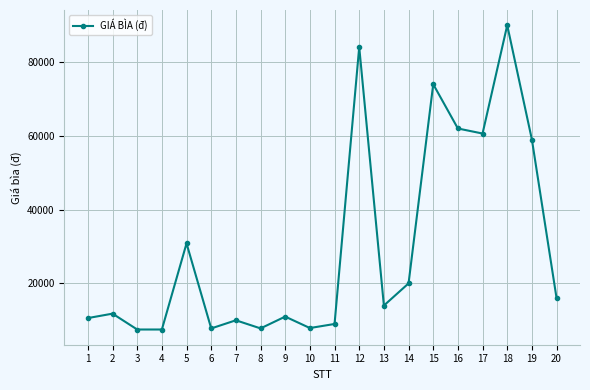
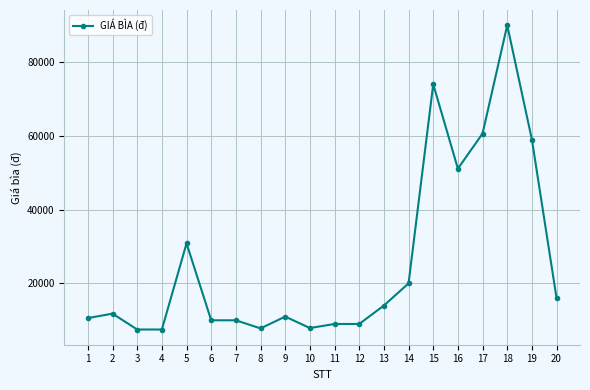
6: 8000 -> 10000
12: 84000 -> 9000
16: 62000 -> 51000
